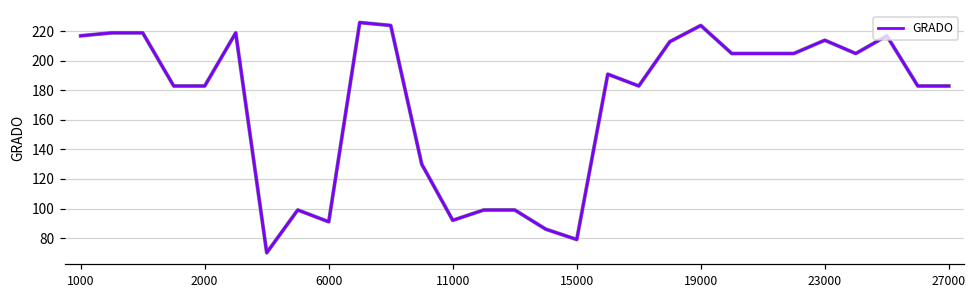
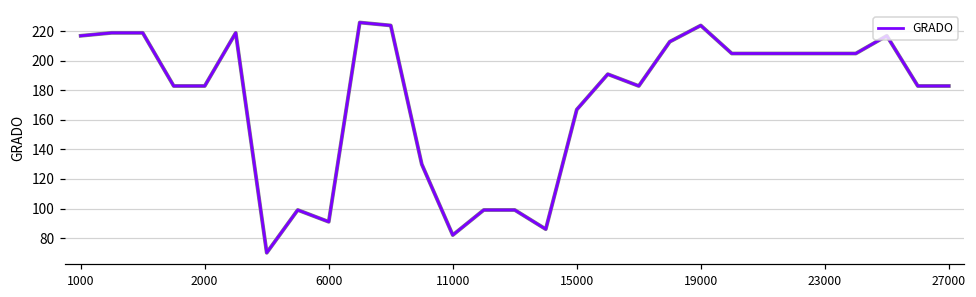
11000: 92 -> 82
15000: 79 -> 167
23000: 214 -> 205
